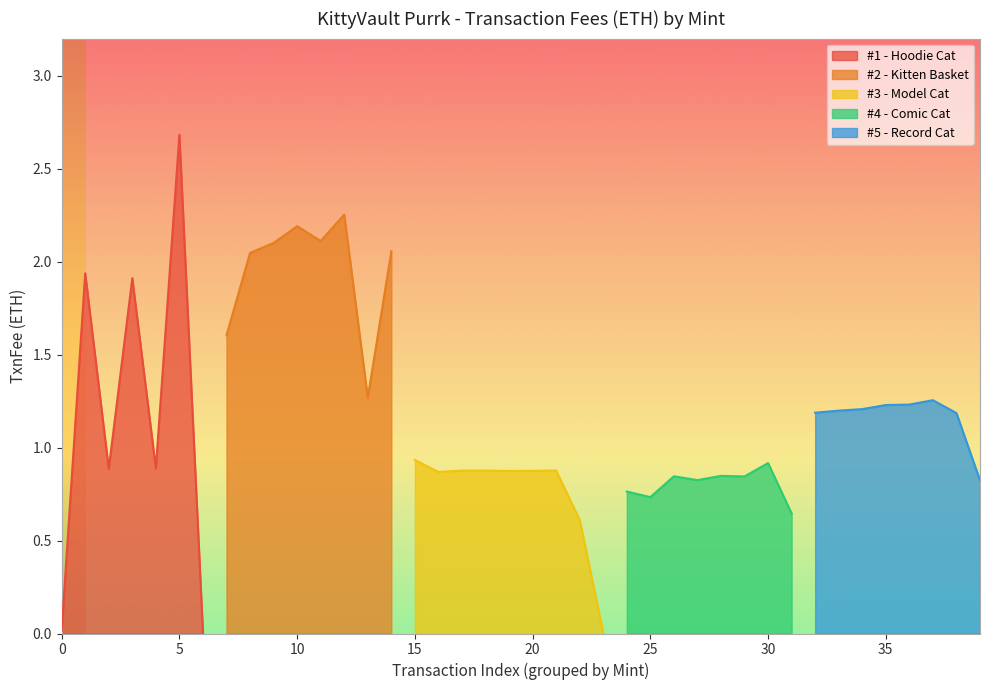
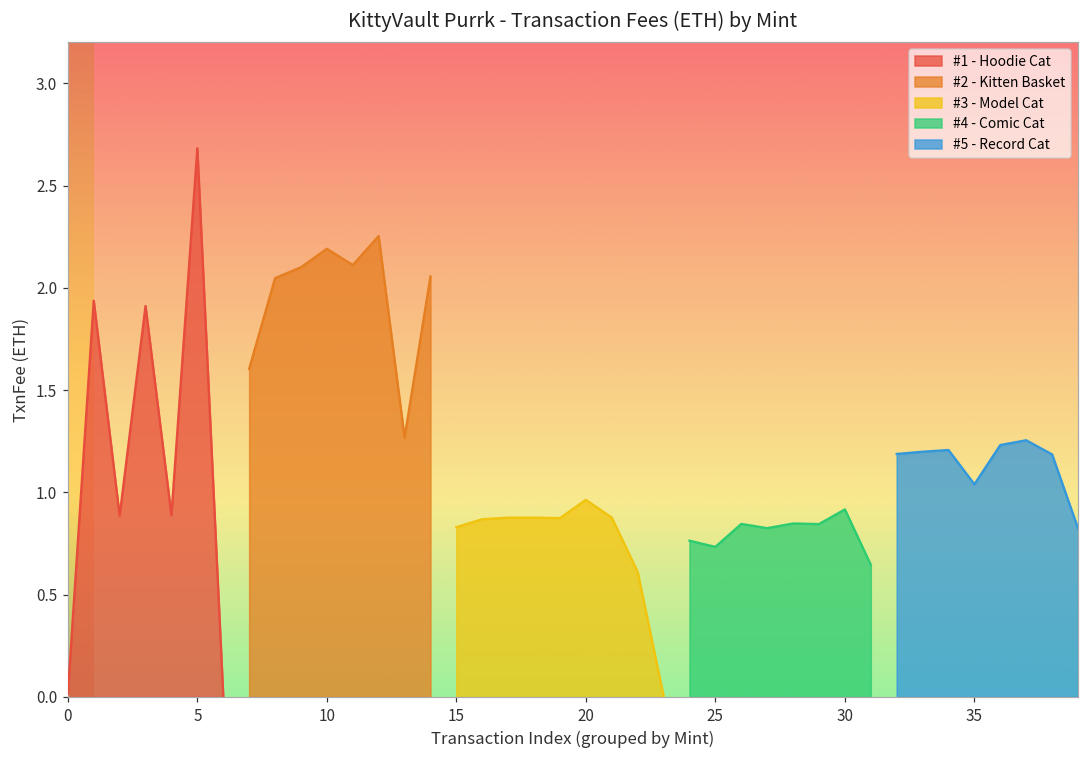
#3 - Model Cat, 15: 0.93 -> 0.83
#3 - Model Cat, 20: 0.88 -> 0.96
#5 - Record Cat, 35: 1.23 -> 1.04
